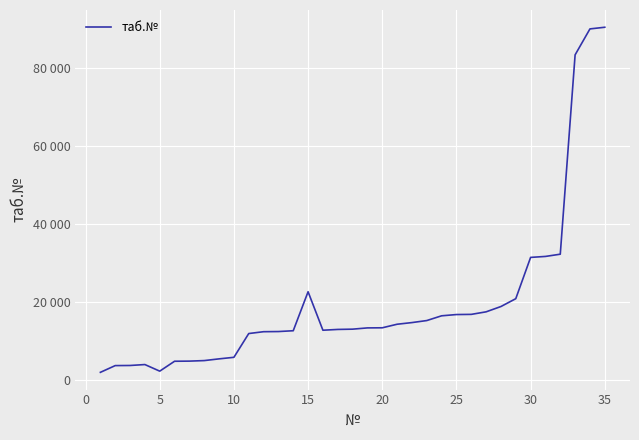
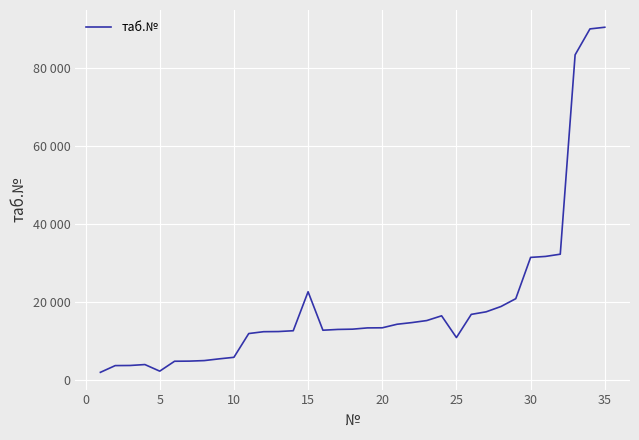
25: 17000 -> 11000
